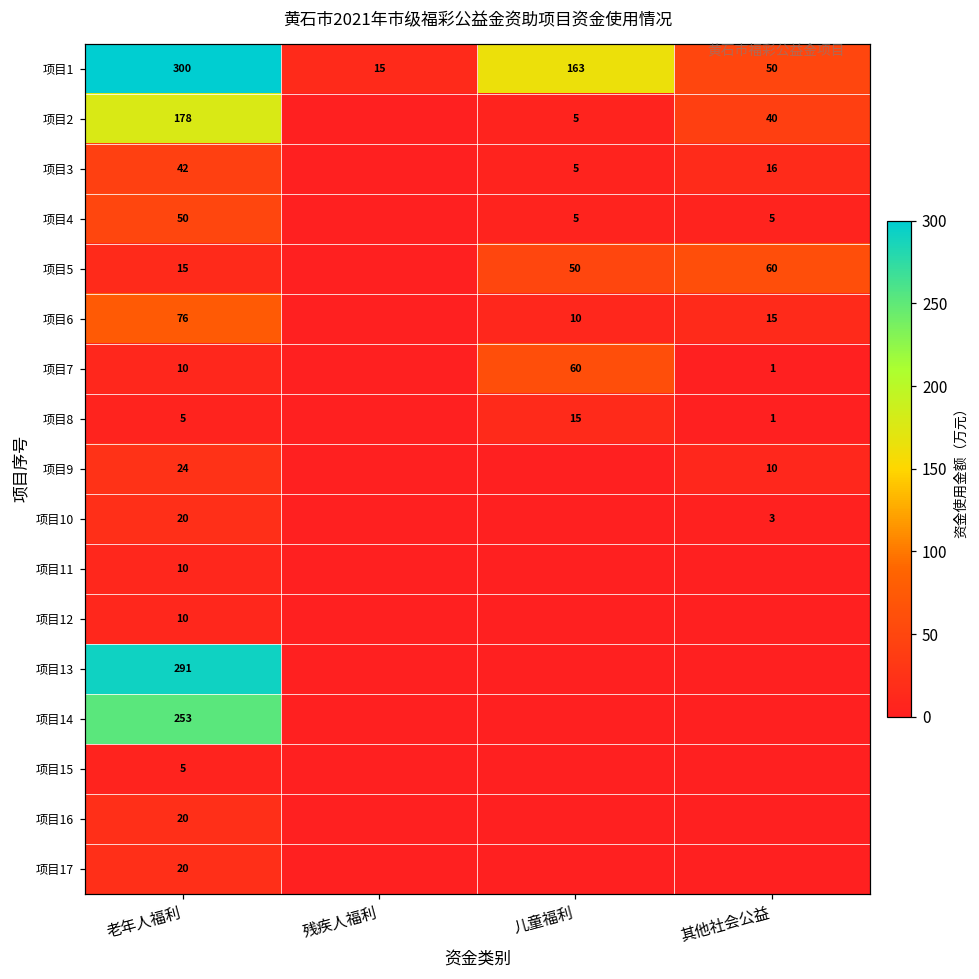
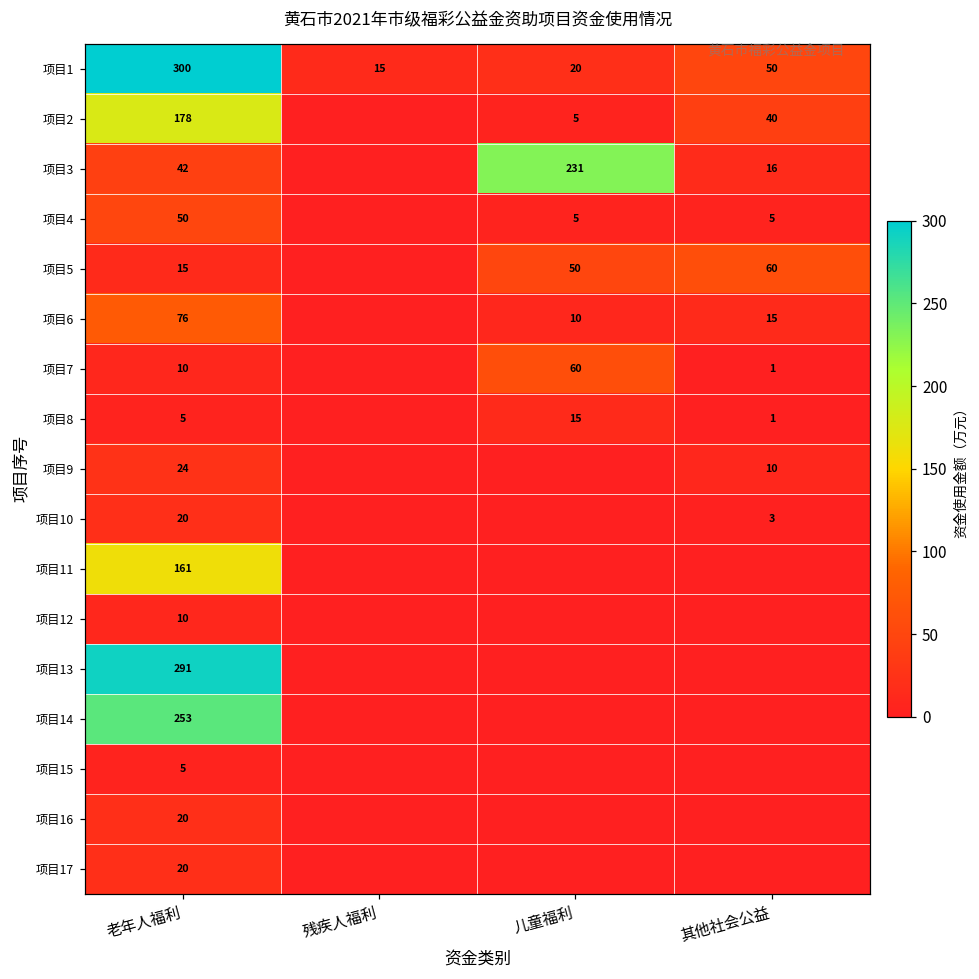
项目1, 儿童福利: 163 -> 20
项目3, 儿童福利: 5 -> 231
项目11, 老年人福利: 10 -> 161
